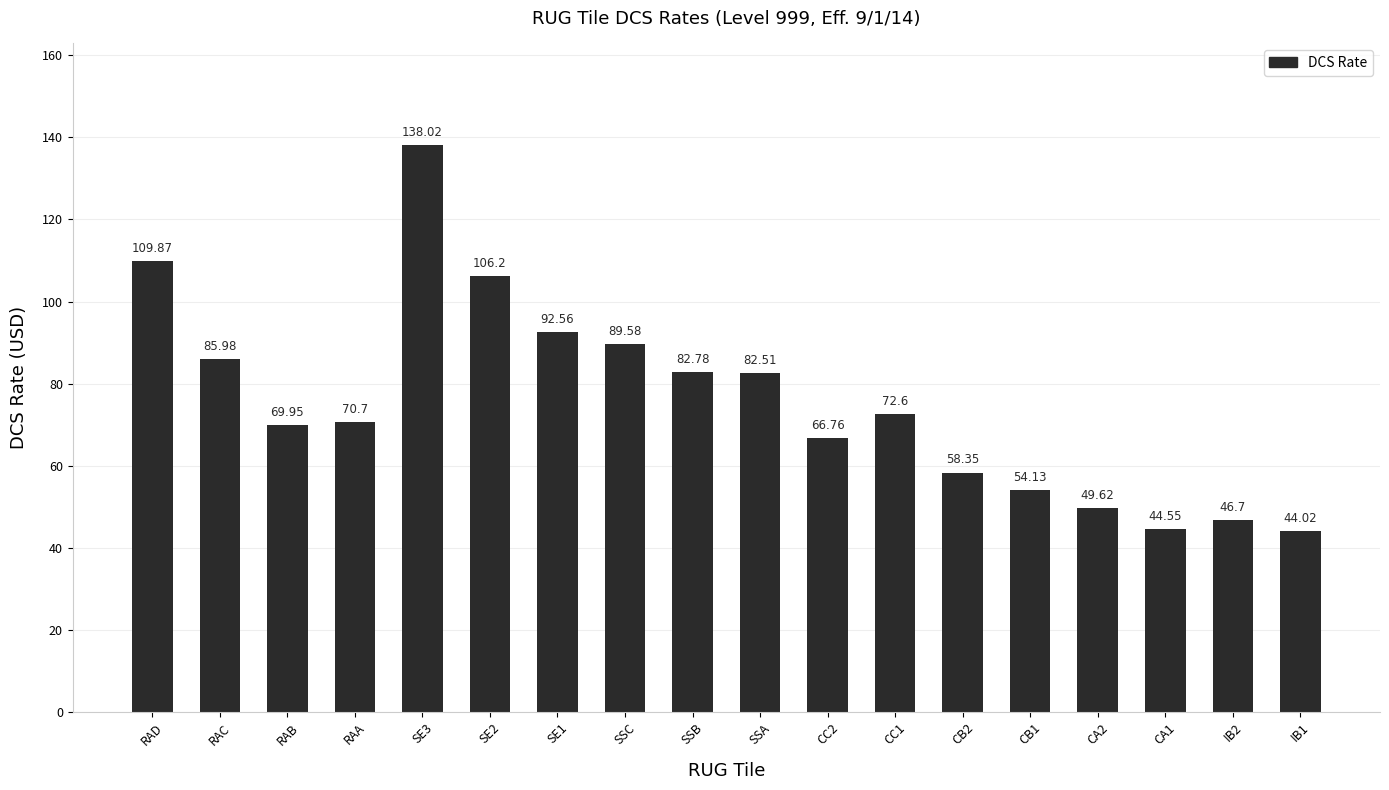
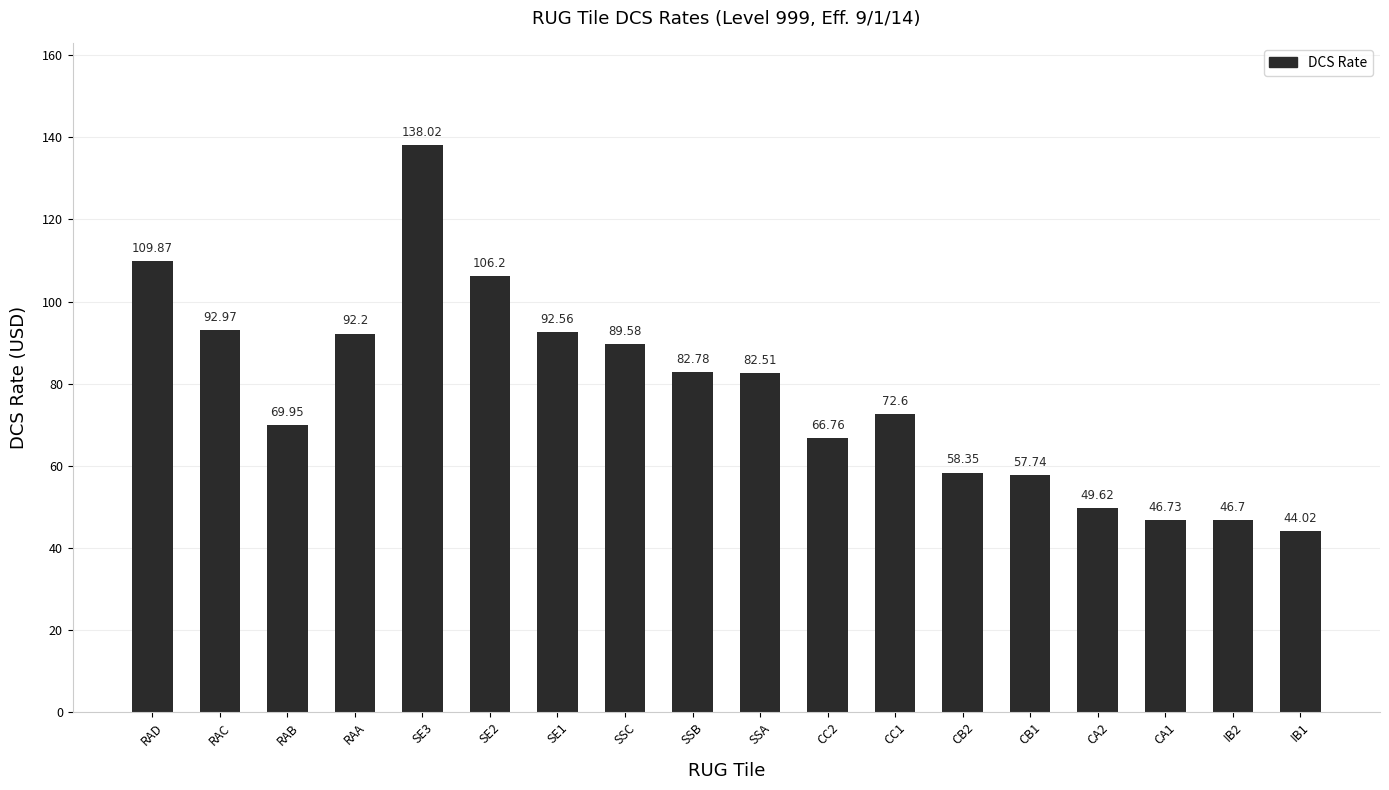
RAC: 85.98 -> 92.97
RAA: 70.7 -> 92.2
CB1: 54.13 -> 57.74
CA1: 44.55 -> 46.73
